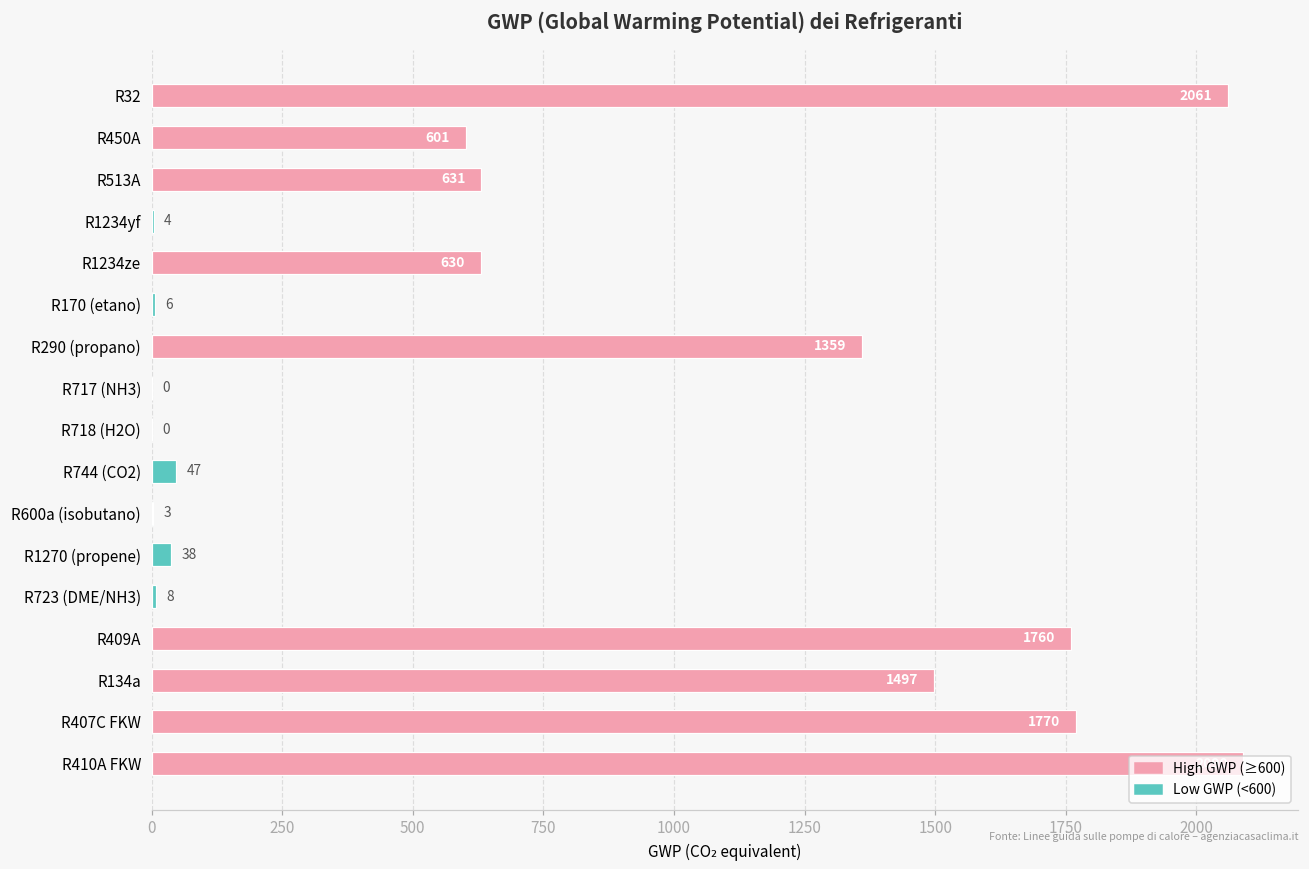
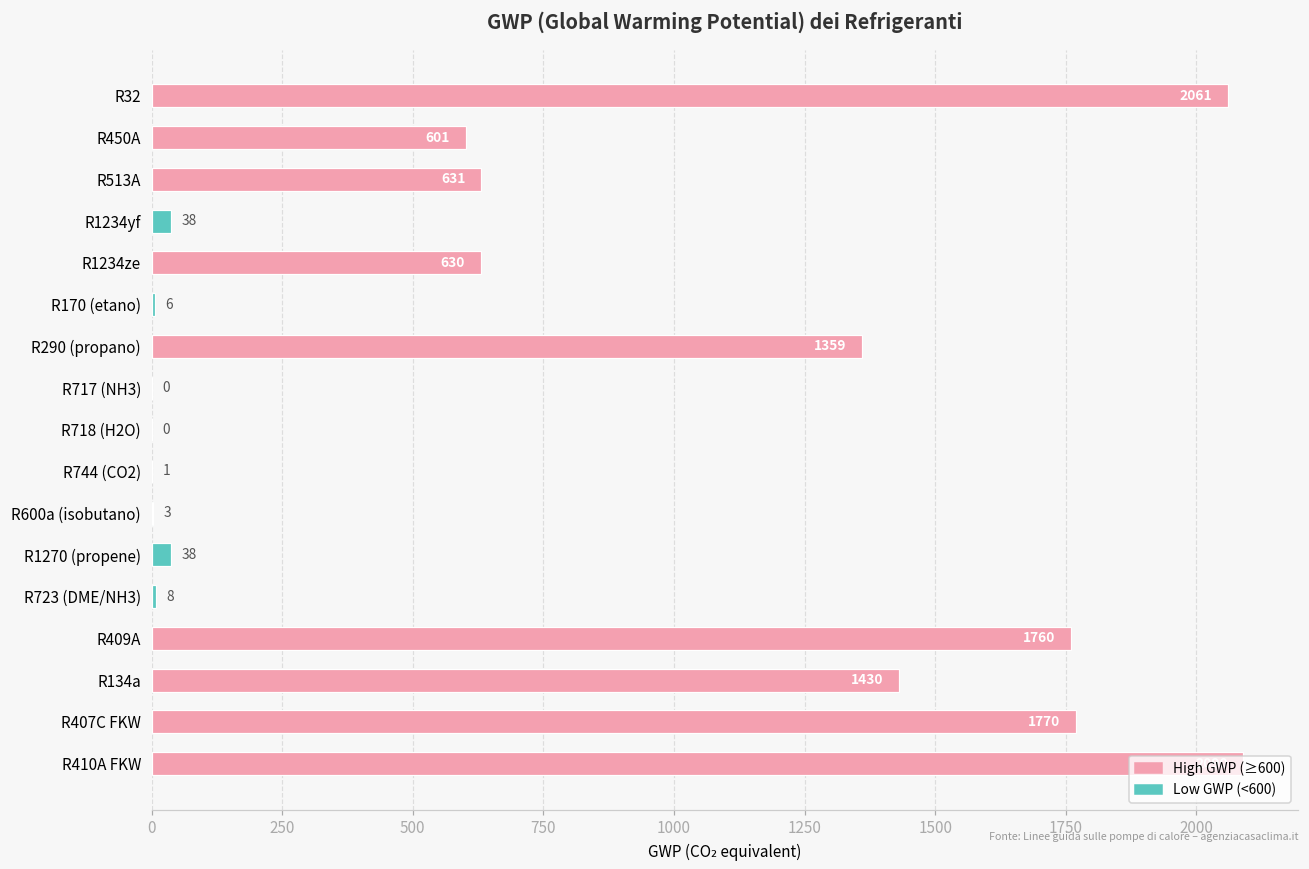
R1234yf: 4 -> 38
R744 (CO2): 47 -> 1
R134a: 1497 -> 1430
